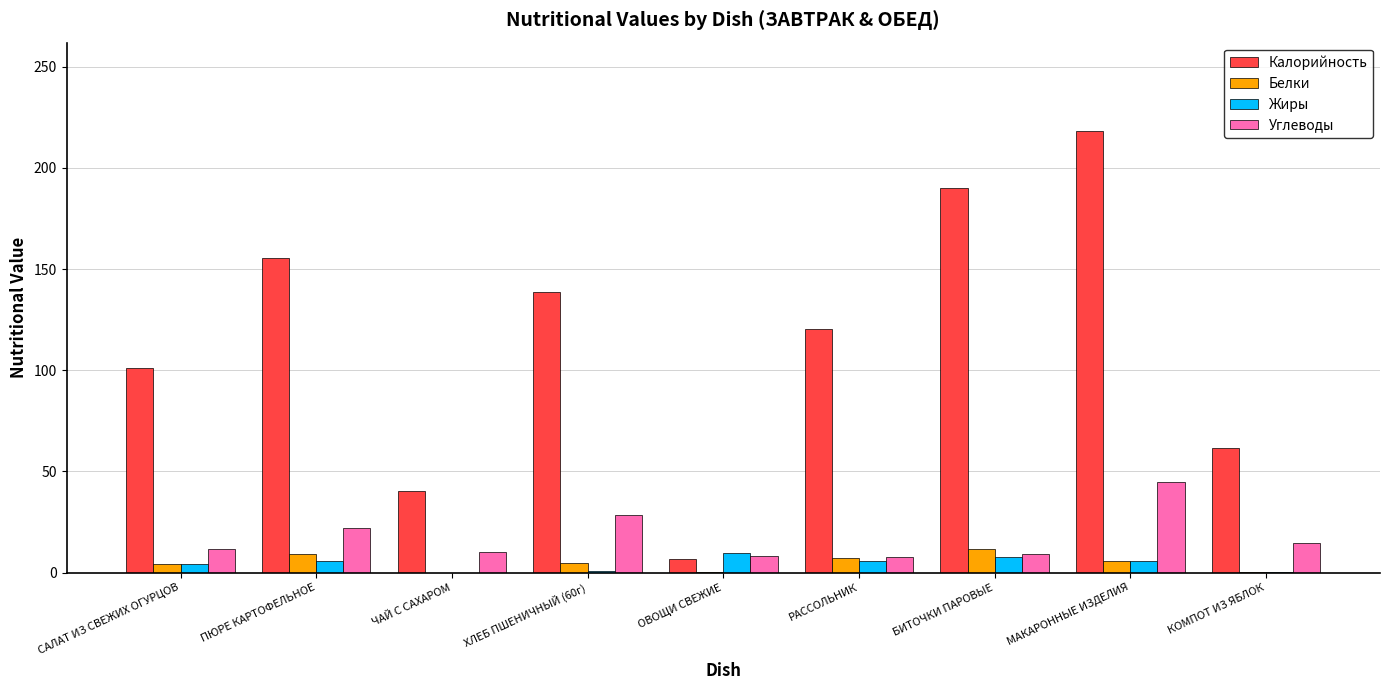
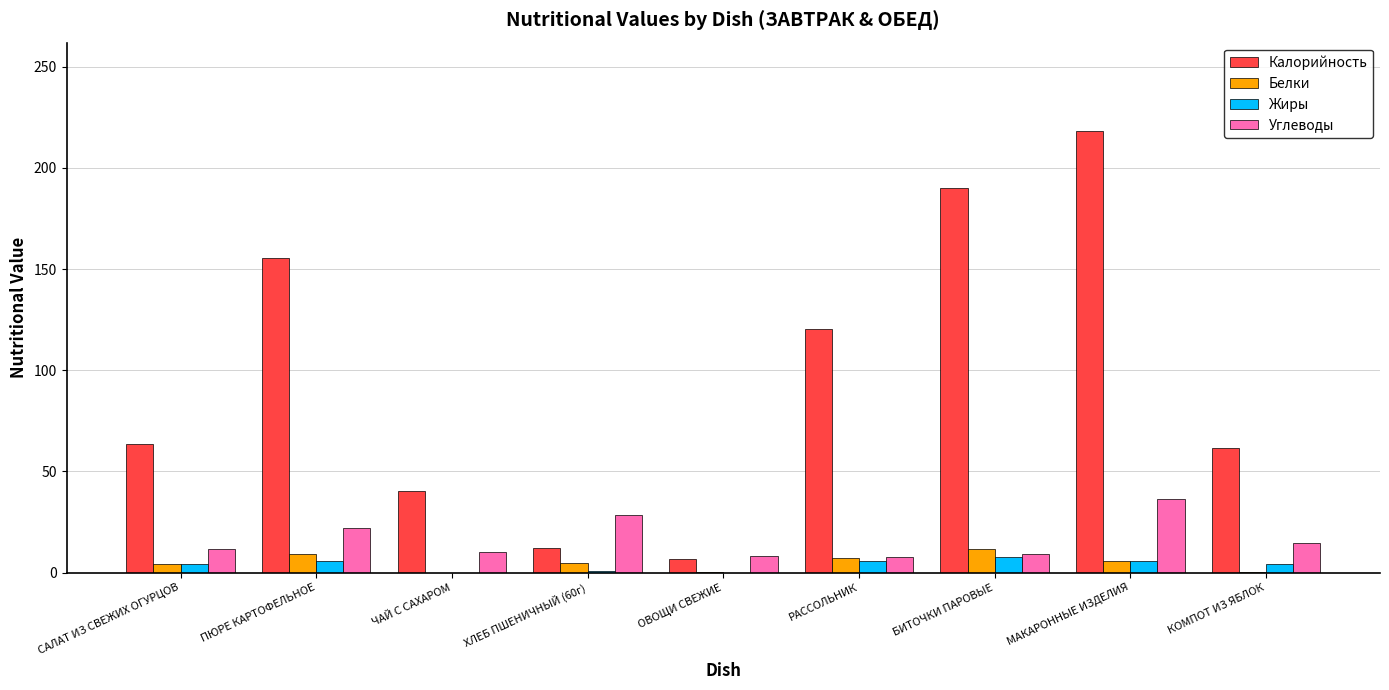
Калорийность, САЛАТ ИЗ СВЕЖИХ ОГУРЦОВ: 101 -> 63
Калорийность, ХЛЕБ ПШЕНИЧНЫЙ (60г): 139 -> 12
Жиры, ОВОЩИ СВЕЖИЕ: 10 -> 0
Углеводы, МАКАРОННЫЕ ИЗДЕЛИЯ: 45 -> 36
Жиры, КОМПОТ ИЗ ЯБЛОК: 0 -> 4
